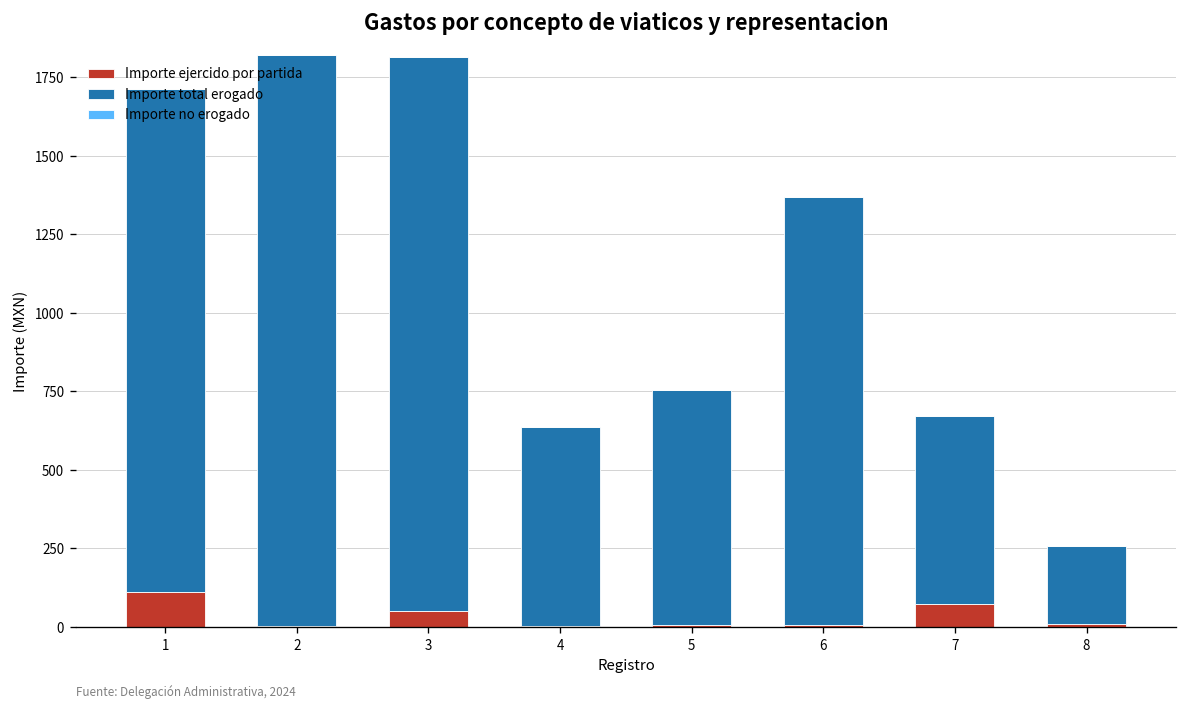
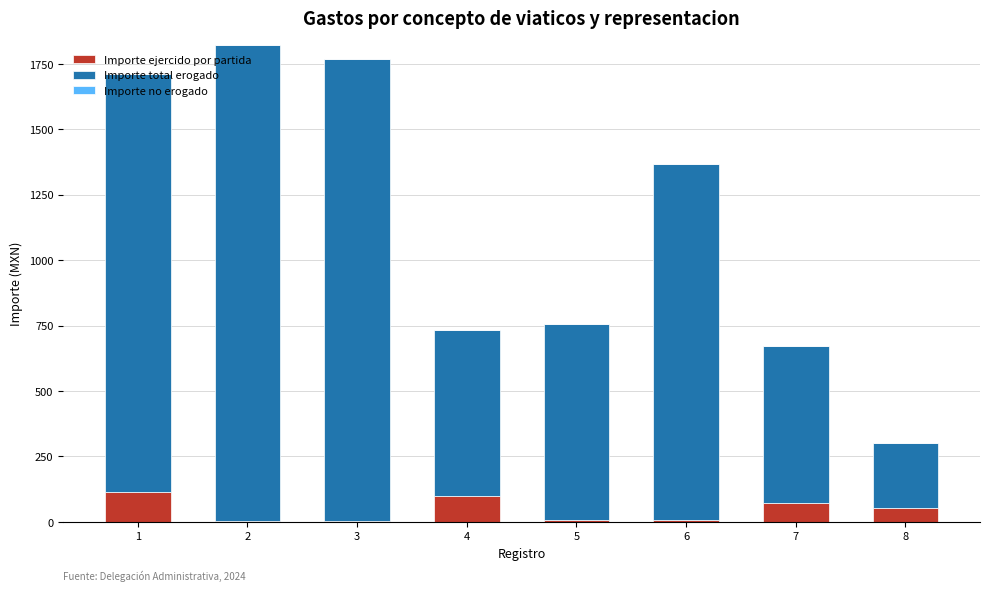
Importe ejercido por partida, 3: 50 -> 0
Importe ejercido por partida, 4: 0 -> 100
Importe ejercido por partida, 8: 10 -> 50
